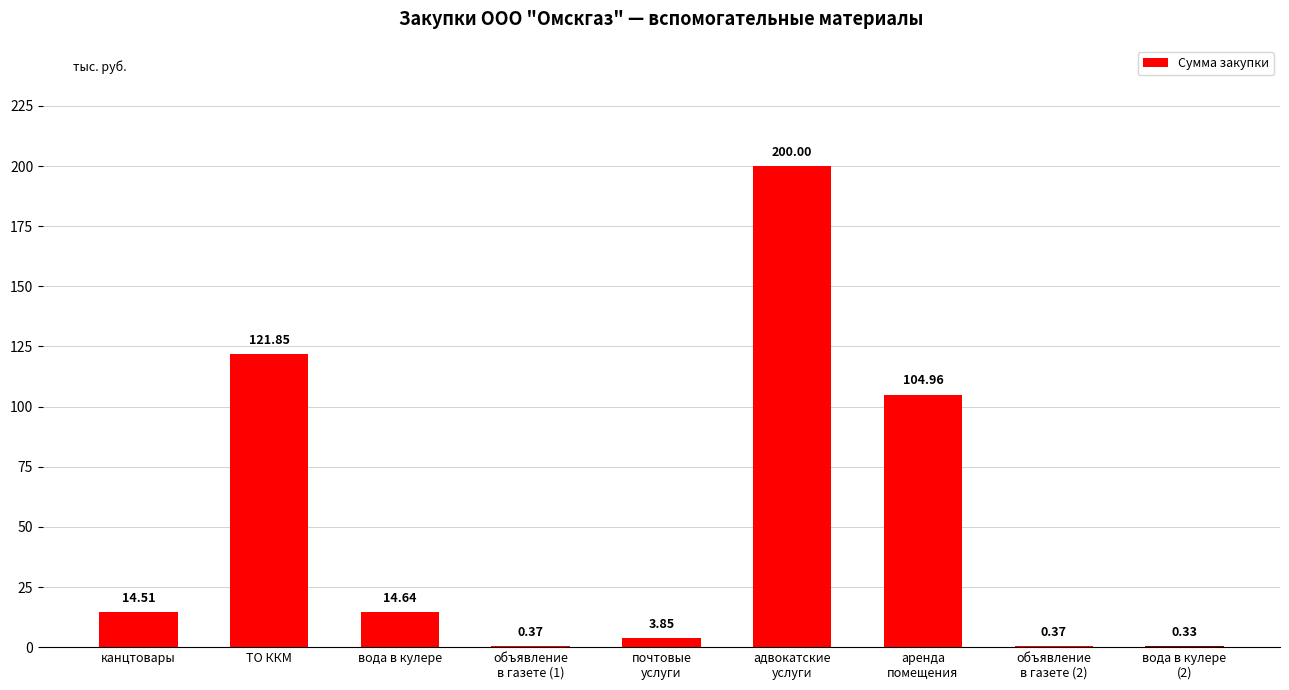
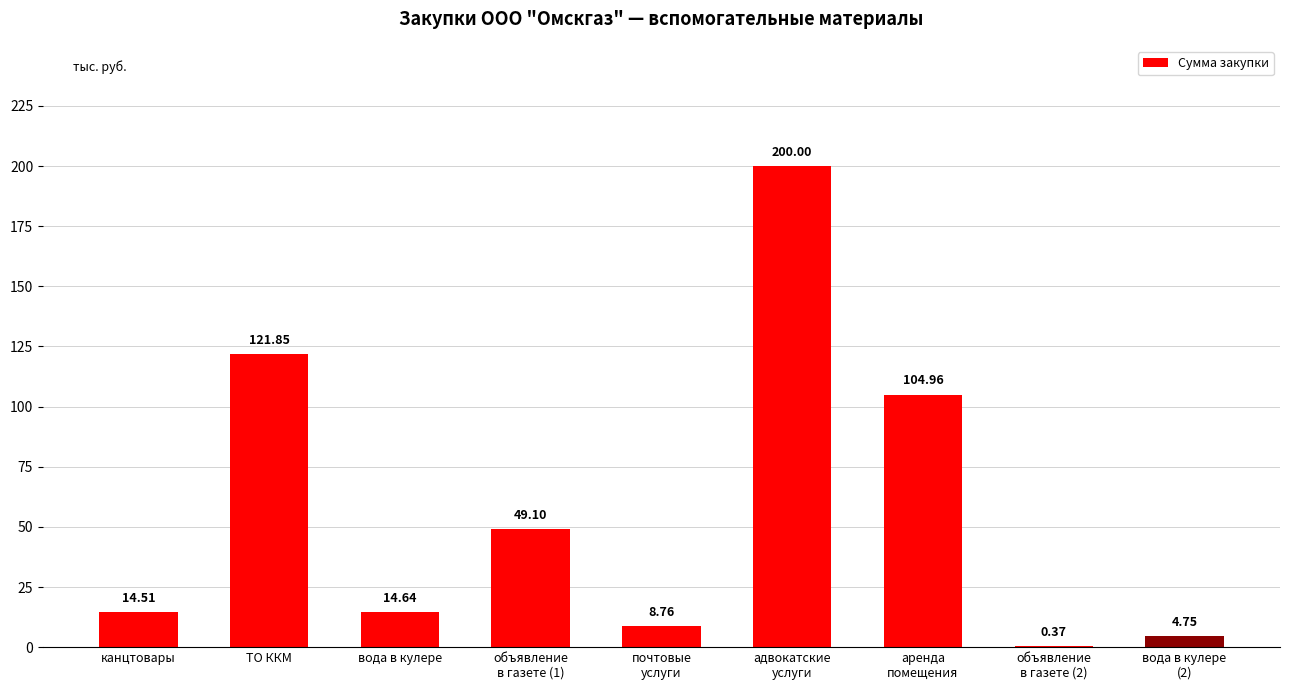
объявление в газете (1): 0.37 -> 49.10
почтовые услуги: 3.85 -> 8.76
вода в кулере (2): 0.33 -> 4.75
